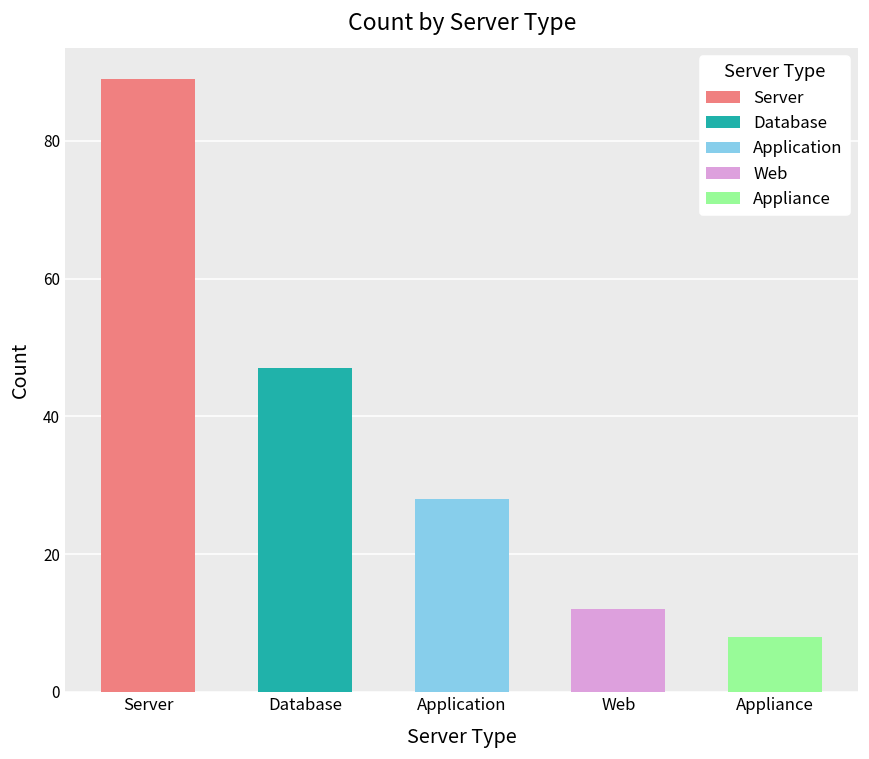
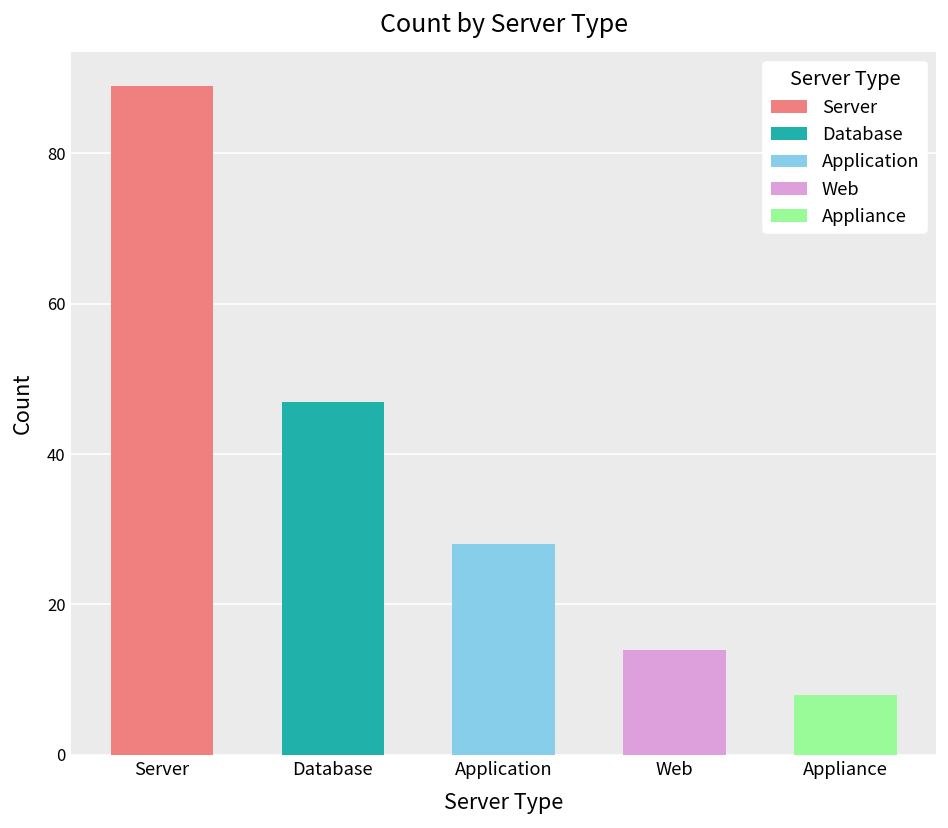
Web, Web: 12 -> 14
